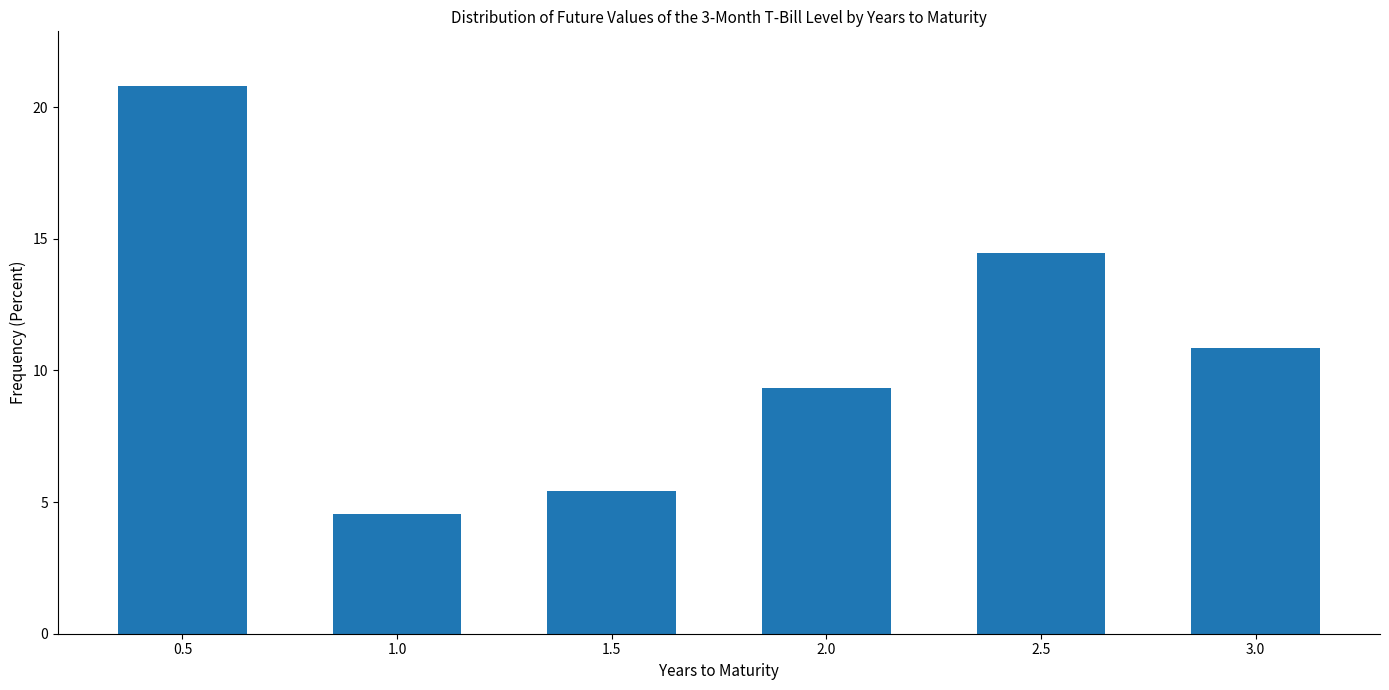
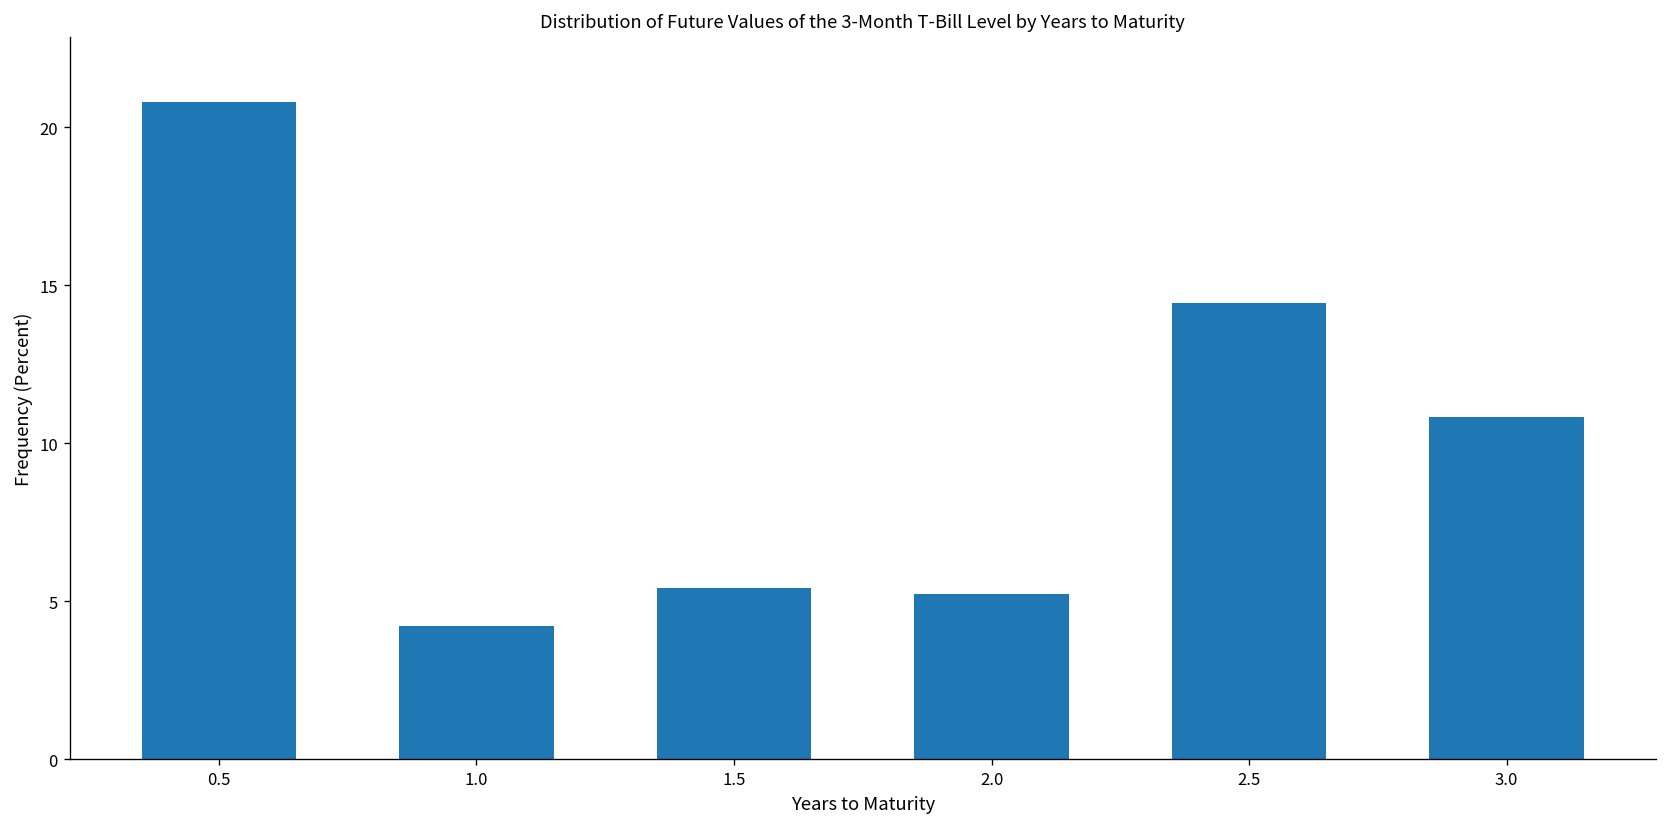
1.0: 4.6 -> 4.2
2.0: 9.3 -> 5.3
